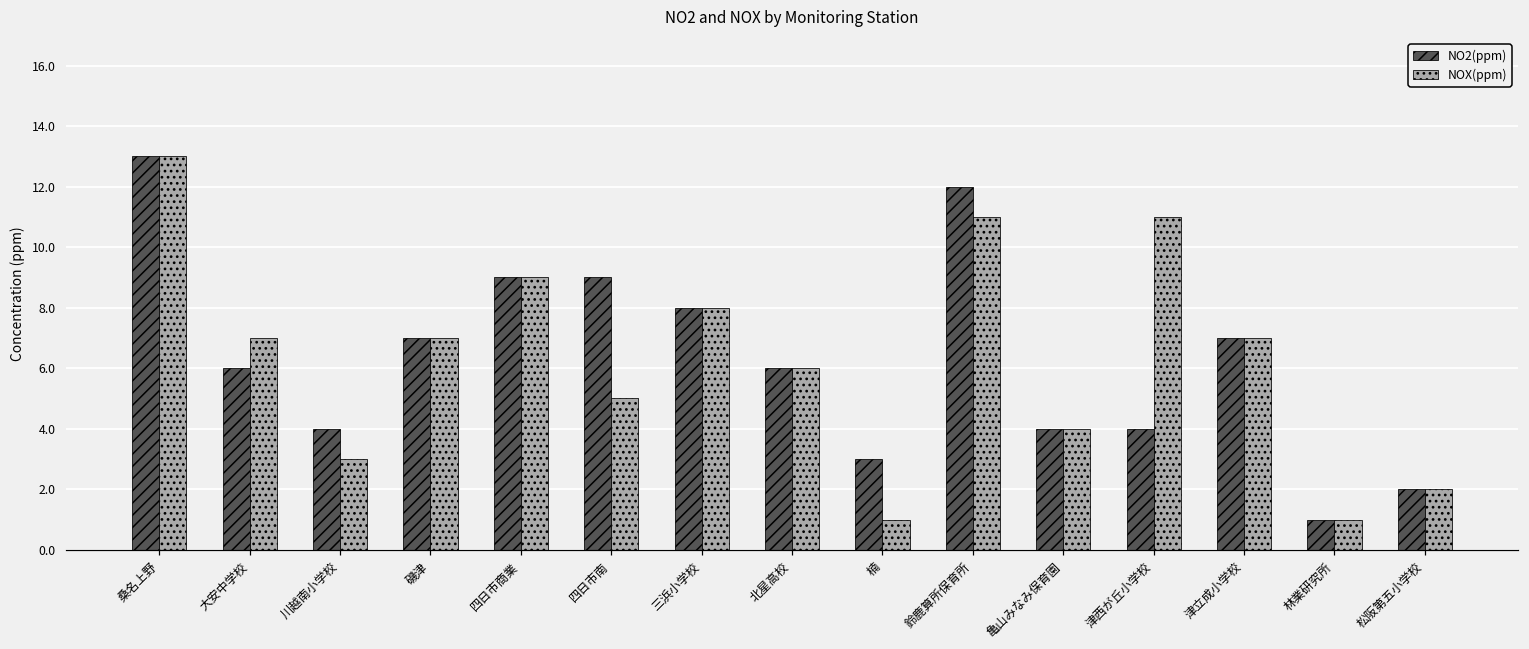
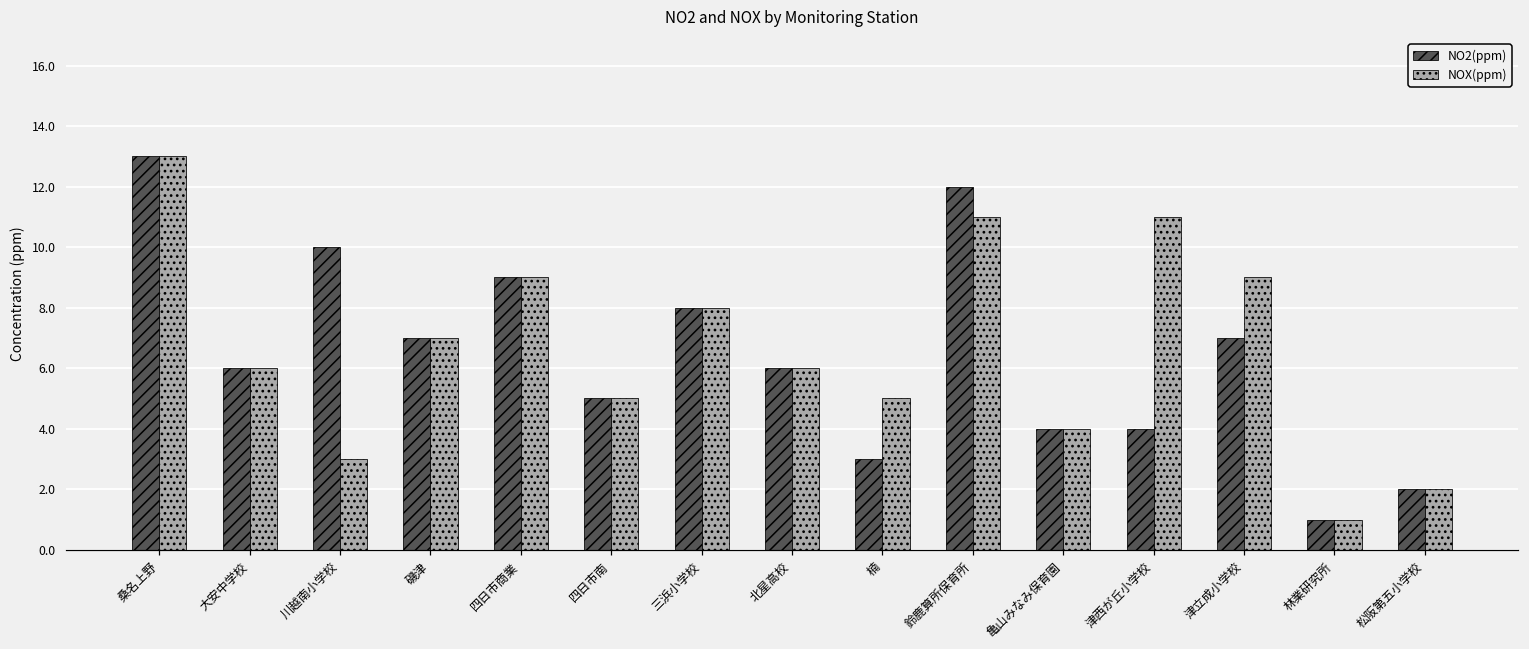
NOX(ppm), 大安中学校: 7.0 -> 6.0
NO2(ppm), 川越南小学校: 4.0 -> 10.0
NO2(ppm), 四日市南: 9.0 -> 5.0
NOX(ppm), 楠: 1.0 -> 5.0
NOX(ppm), 津立成小学校: 7.0 -> 9.0
